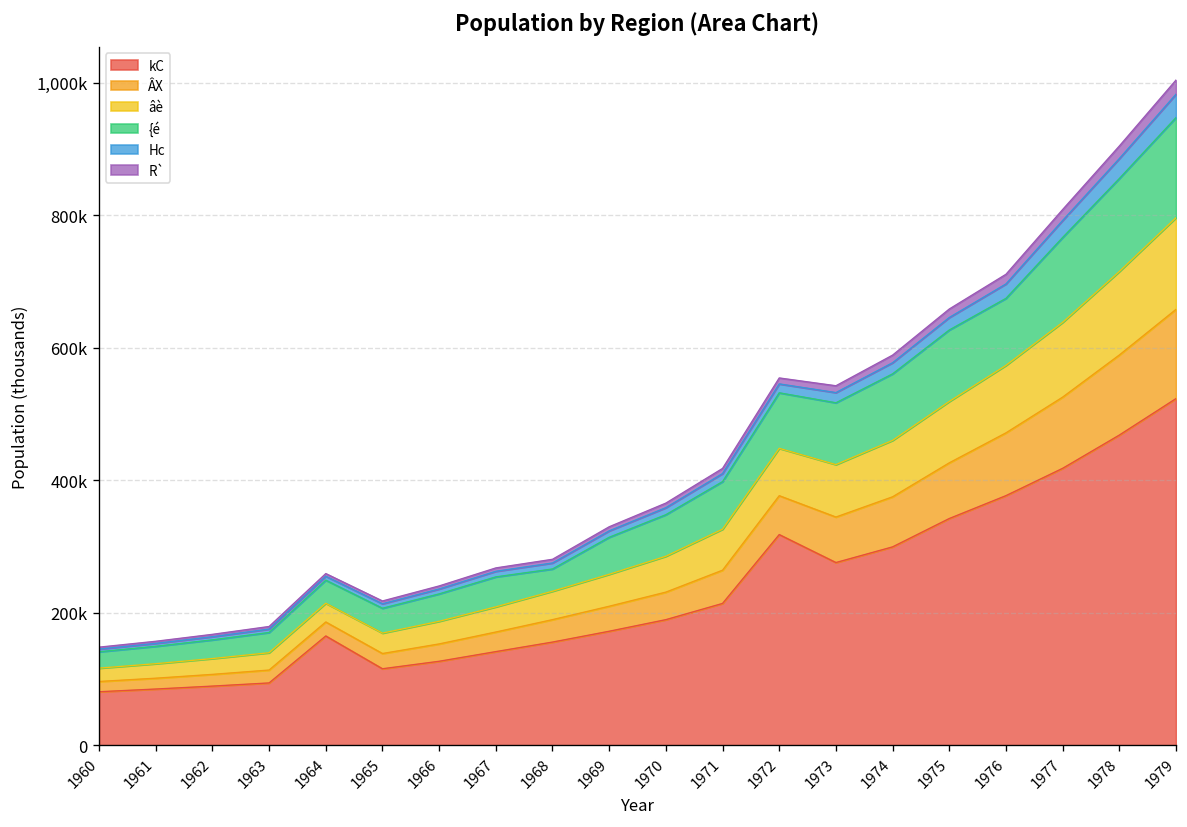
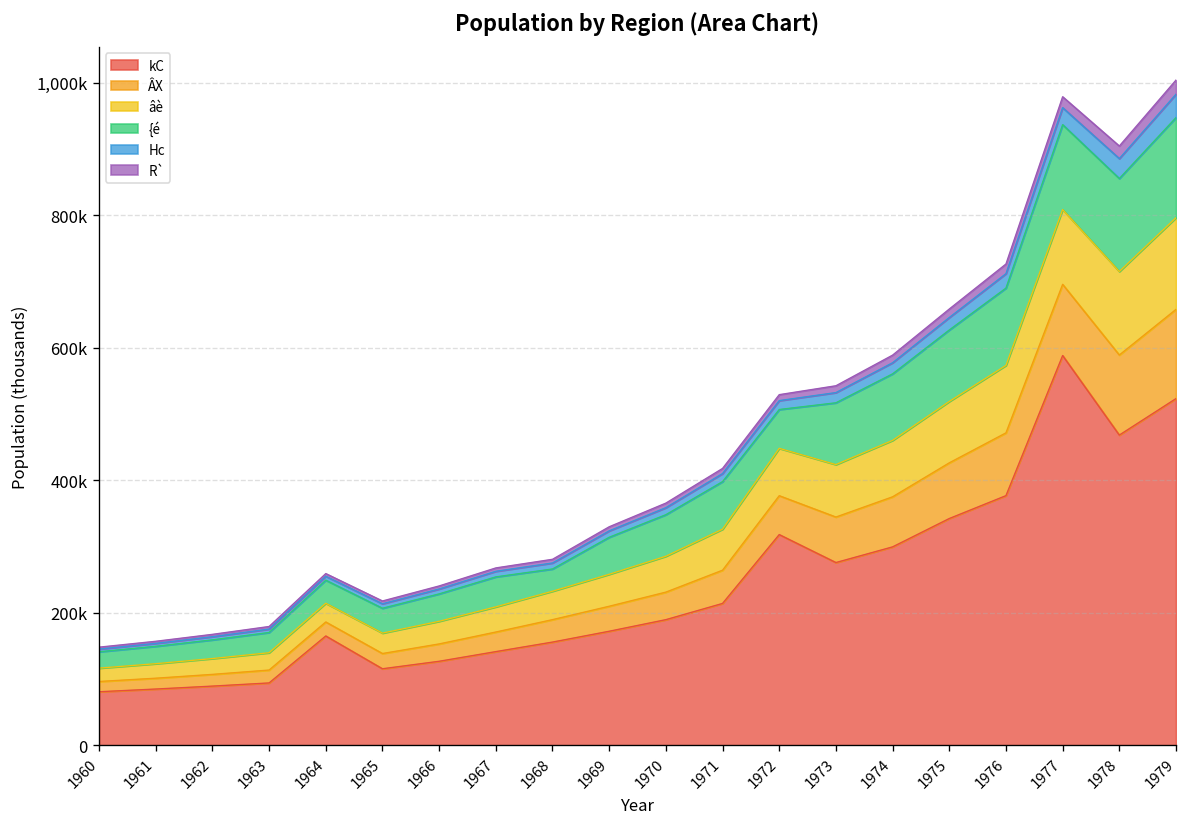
{é, 1972: 80,000 -> 60,000
{é, 1976: 100,000 -> 120,000
kC, 1977: 420,000 -> 590,000
